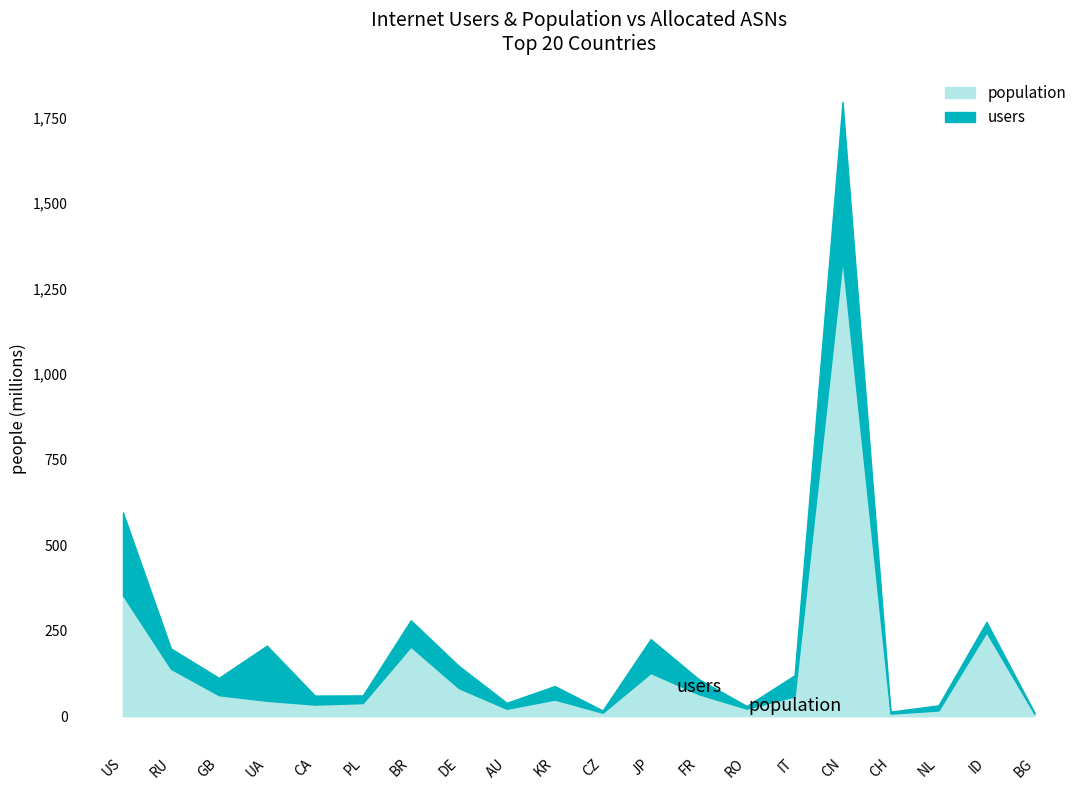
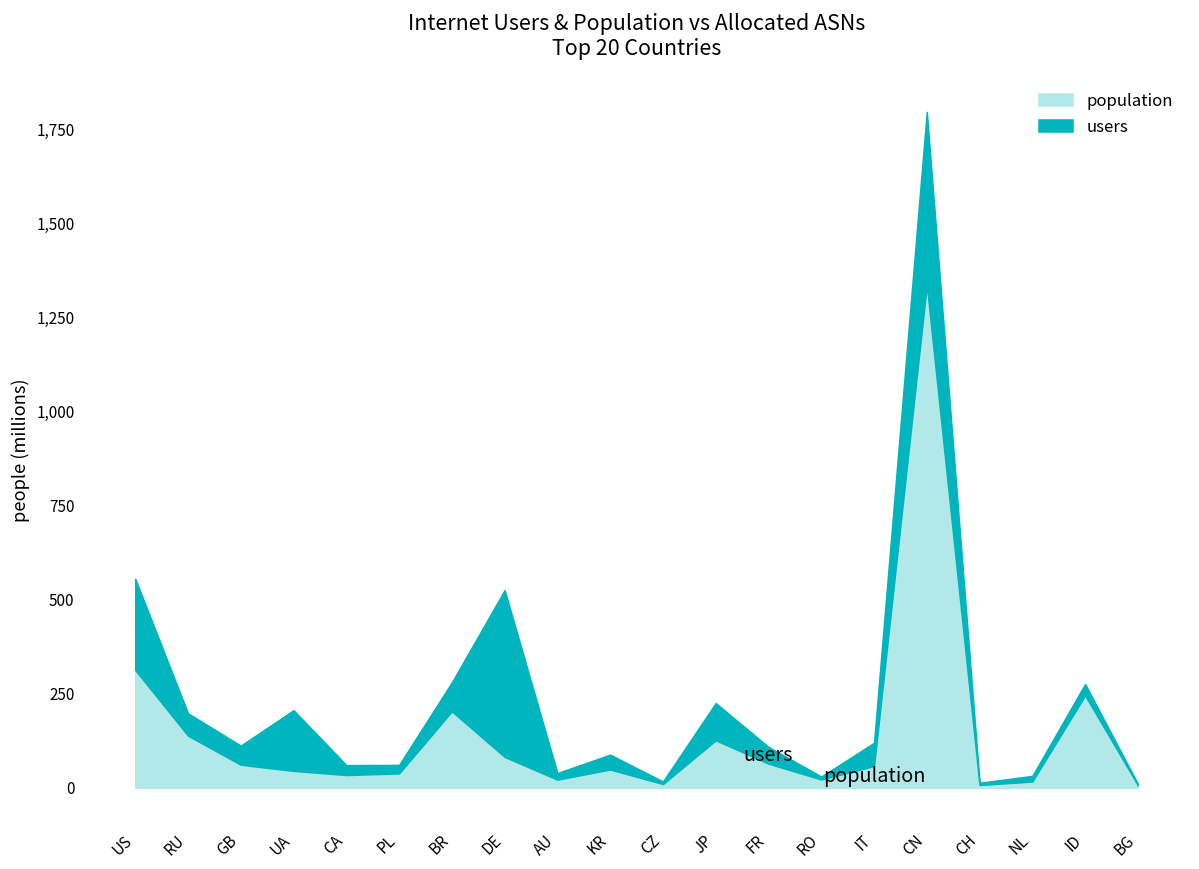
population, US: 350 -> 310
users, DE: 70 -> 440
